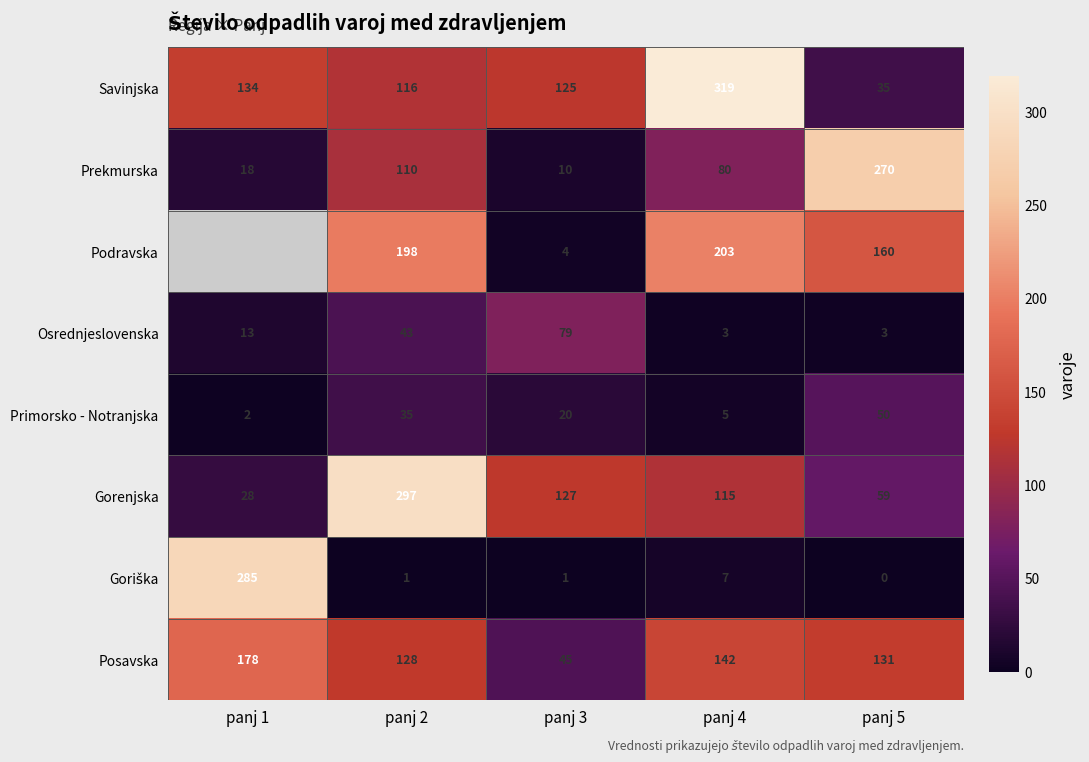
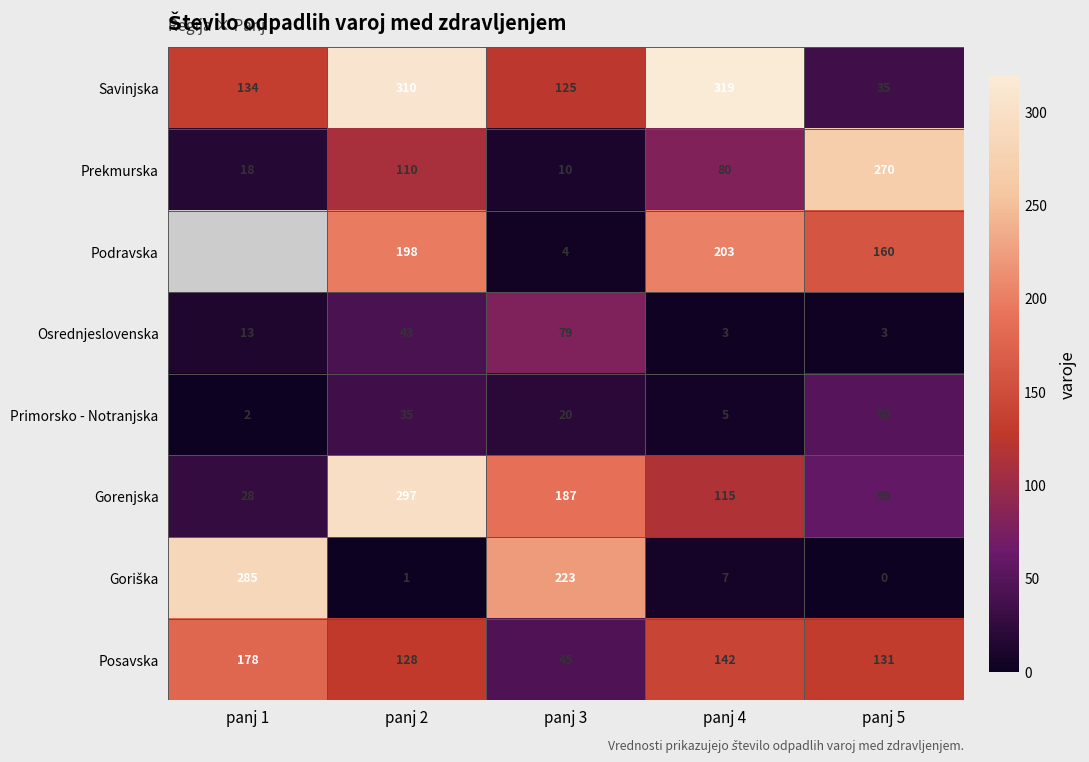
Savinjska, panj 2: 116 -> 310
Gorenjska, panj 3: 127 -> 187
Goriška, panj 3: 1 -> 223
